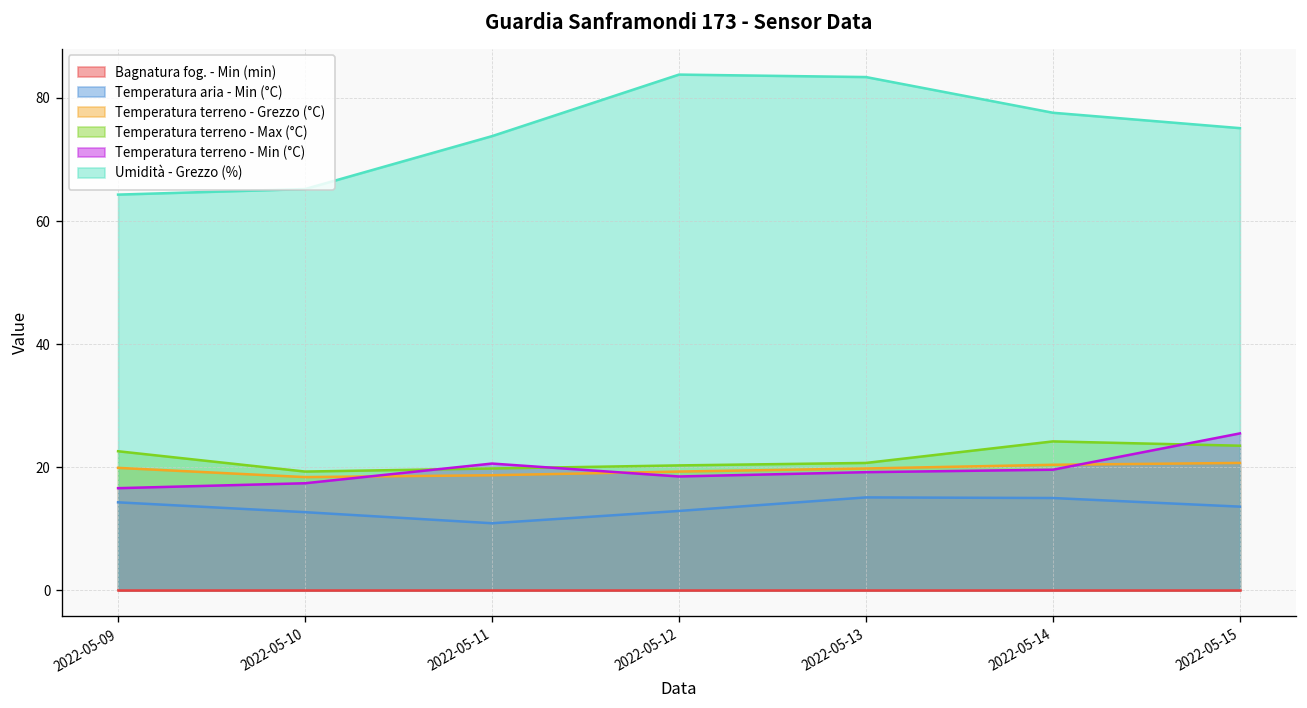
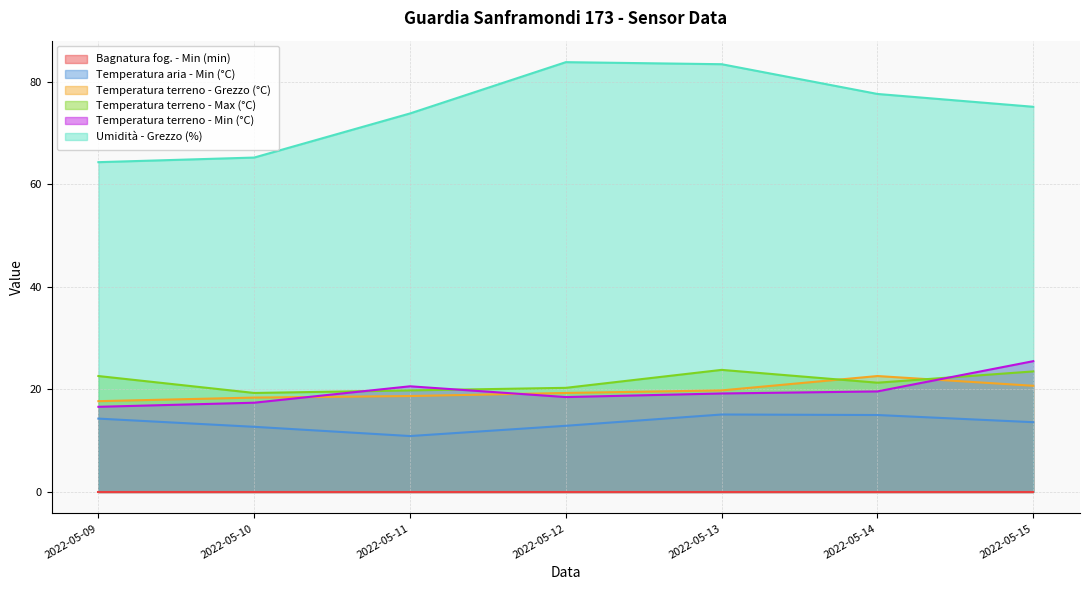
Temperatura terreno - Grezzo (°C), 2022-05-09: 20 -> 18
Temperatura terreno - Max (°C), 2022-05-13: 21 -> 24
Temperatura terreno - Grezzo (°C), 2022-05-14: 20 -> 23
Temperatura terreno - Max (°C), 2022-05-14: 24 -> 21
